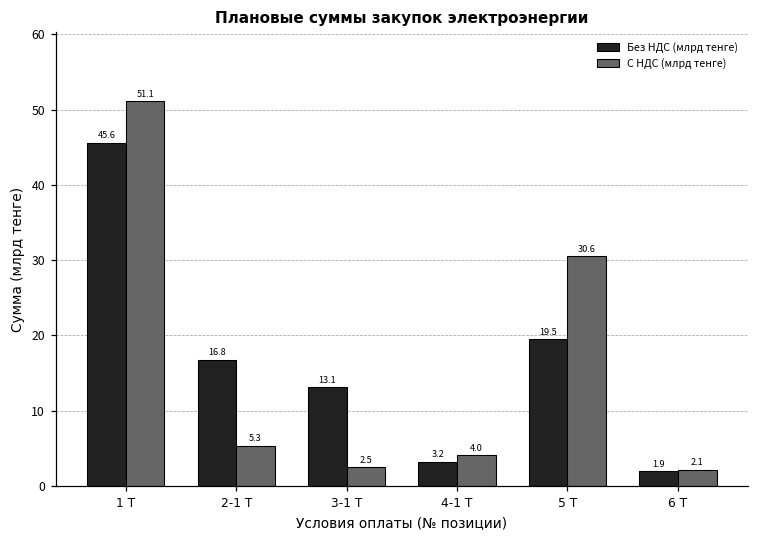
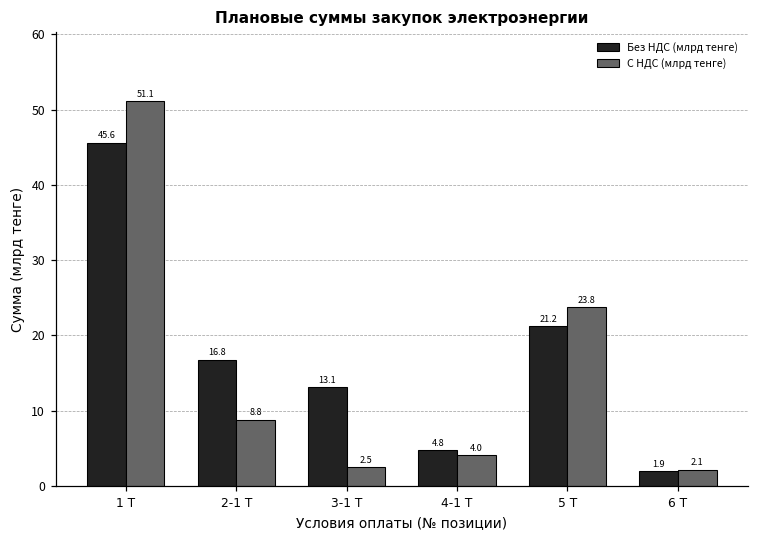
С НДС (млрд тенге), 2-1 Т: 5.3 -> 8.8
Без НДС (млрд тенге), 4-1 Т: 3.2 -> 4.8
Без НДС (млрд тенге), 5 Т: 19.5 -> 21.2
С НДС (млрд тенге), 5 Т: 30.6 -> 23.8
